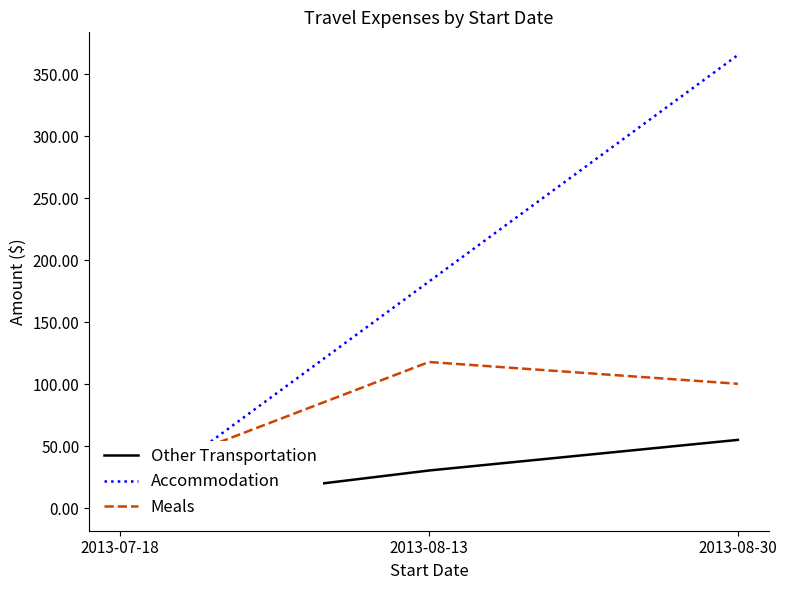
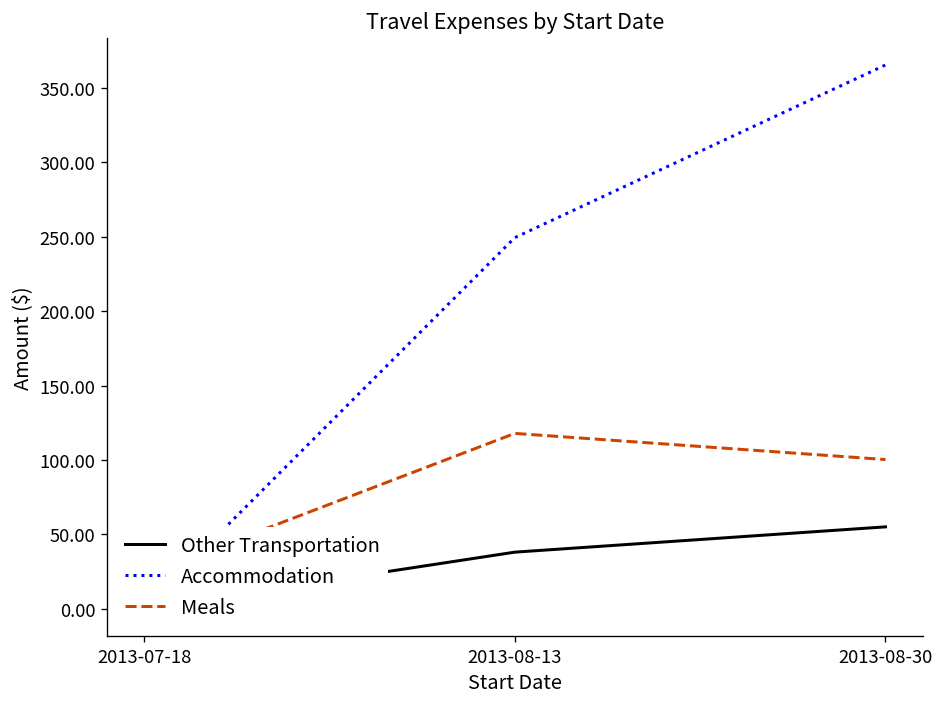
Other Transportation, 2013-08-13: 30 -> 38
Accommodation, 2013-08-13: 183 -> 249
